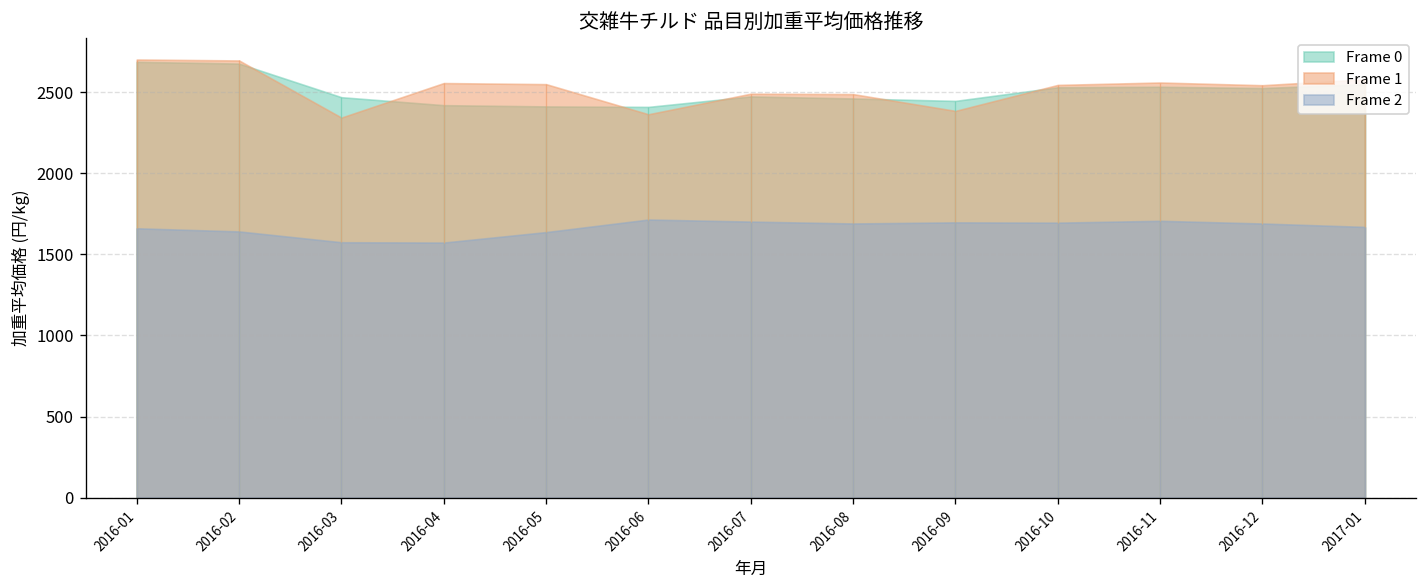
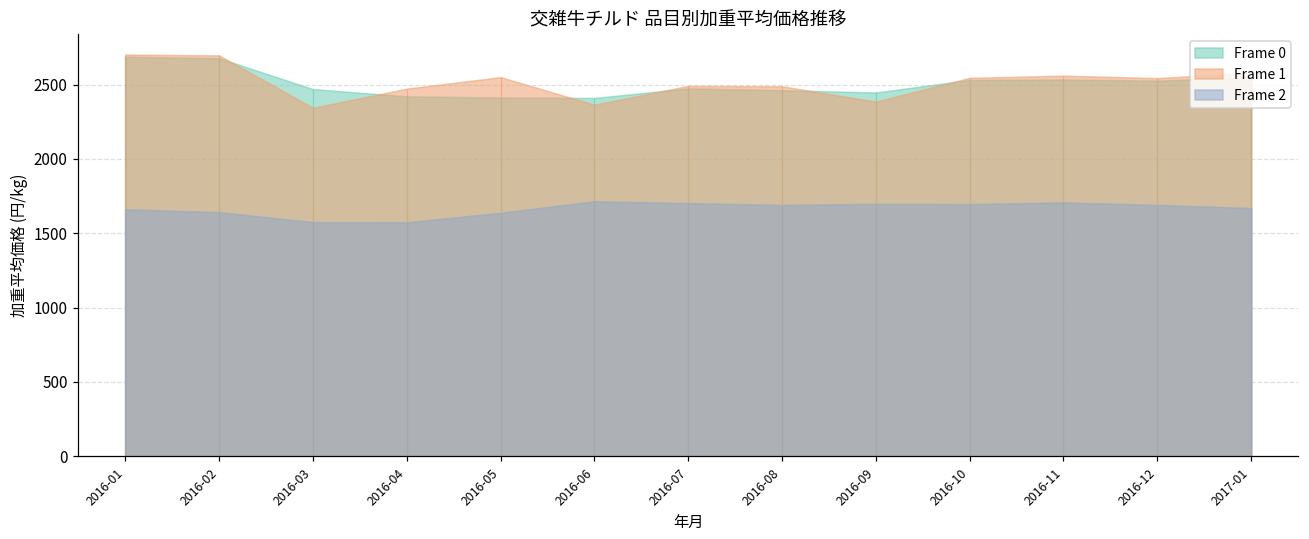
Frame 1, 2016-04: 2560 -> 2470
